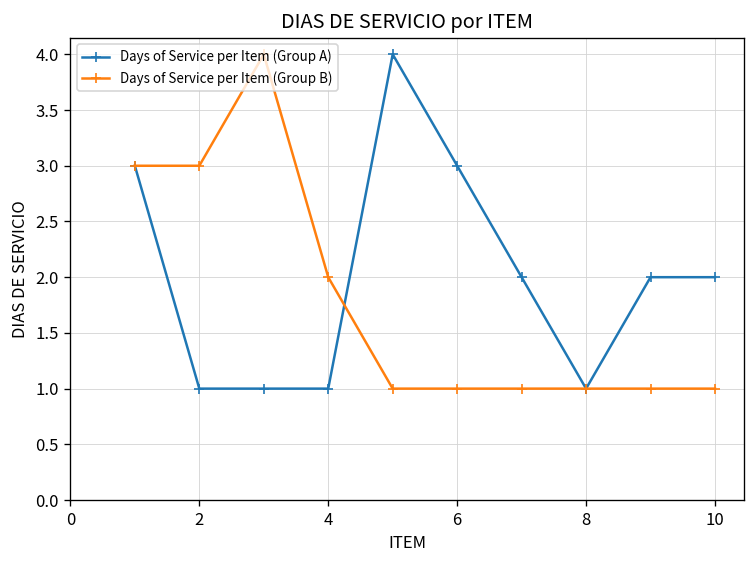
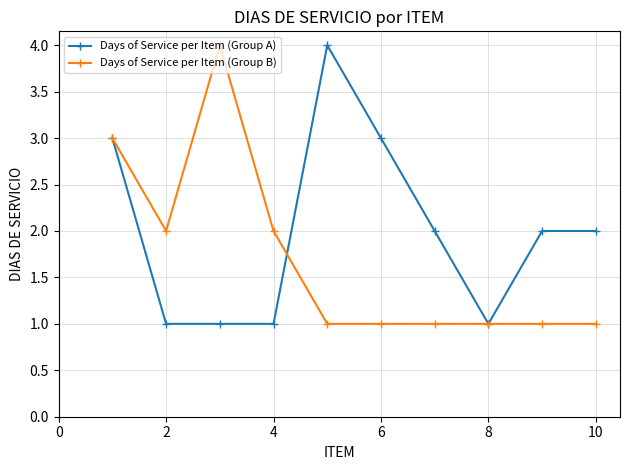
Days of Service per Item (Group B), 2: 3 -> 2
